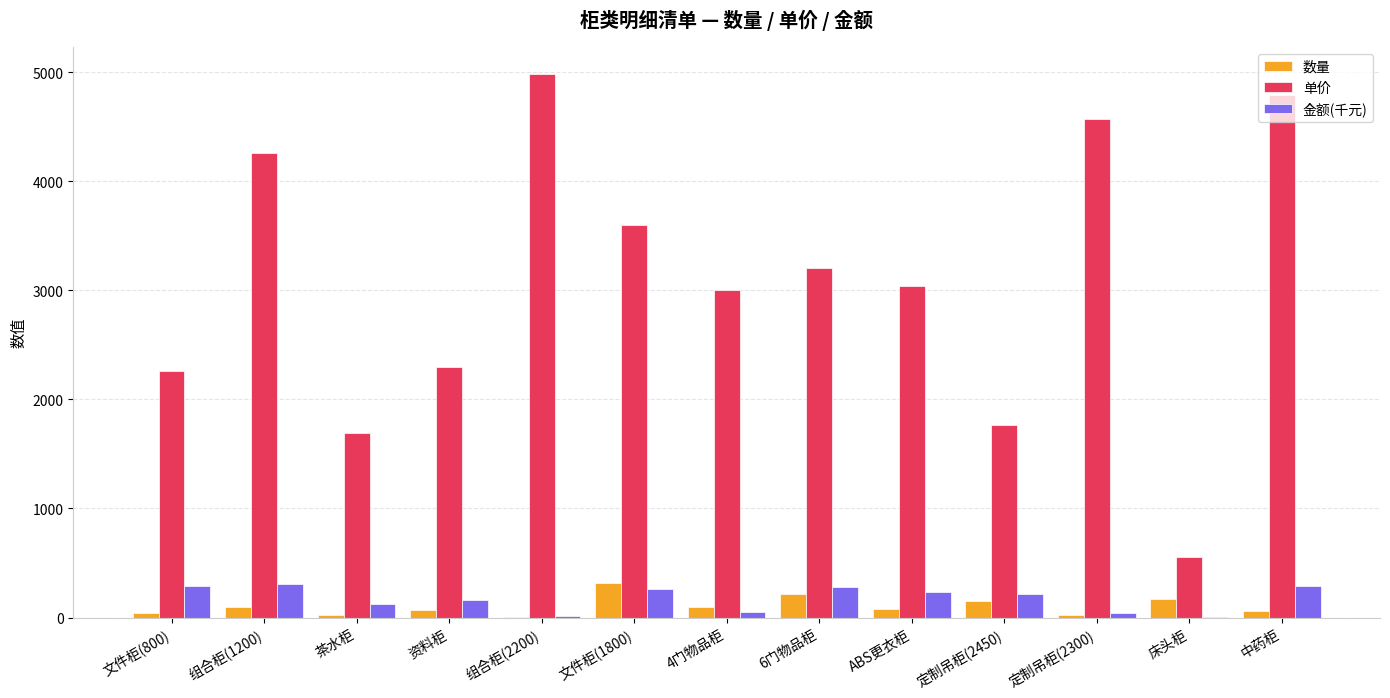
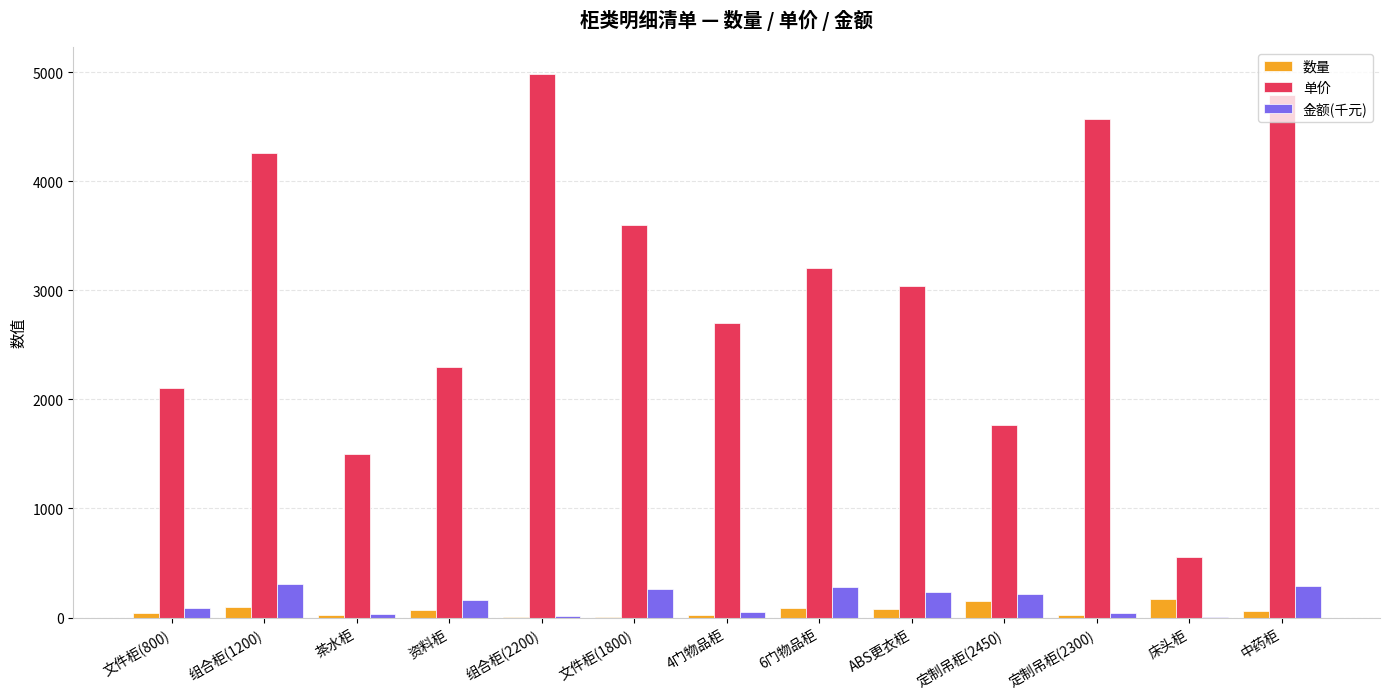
单价, 文件柜(800): 2260 -> 2100
金额(千元), 文件柜(800): 290 -> 90
单价, 茶水柜: 1690 -> 1500
金额(千元), 茶水柜: 120 -> 30
数量, 文件柜(1800): 320 -> 0
数量, 4门物品柜: 100 -> 20
单价, 4门物品柜: 3000 -> 2700
数量, 6门物品柜: 220 -> 90
